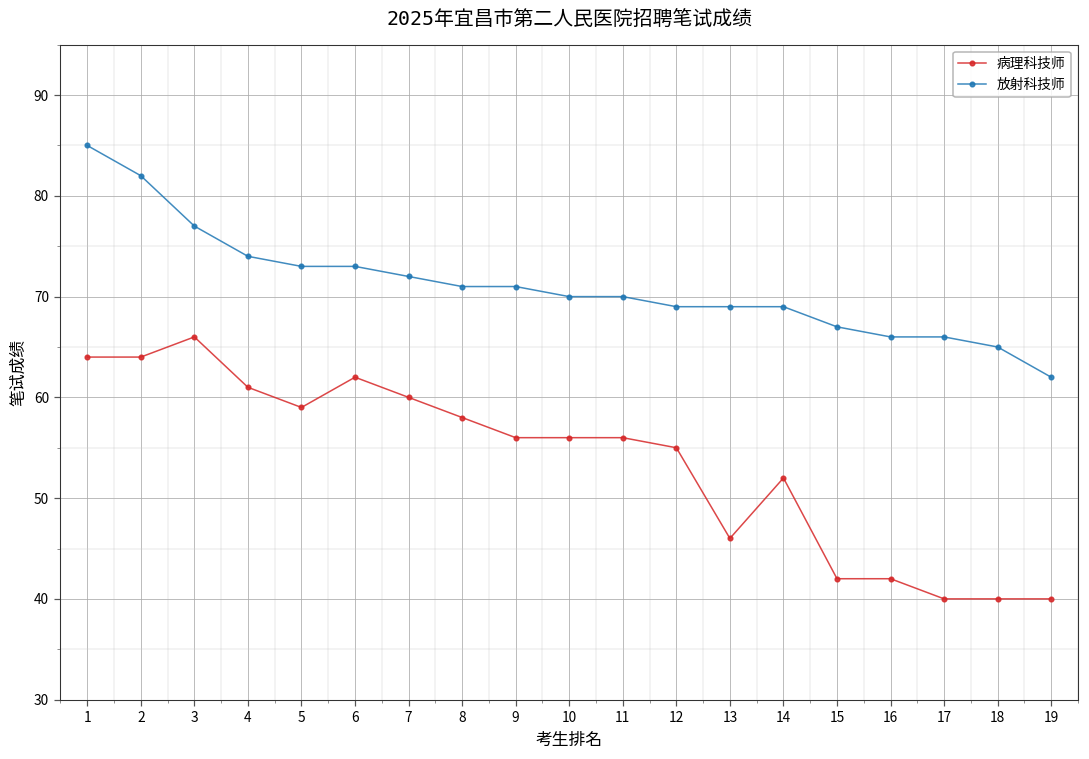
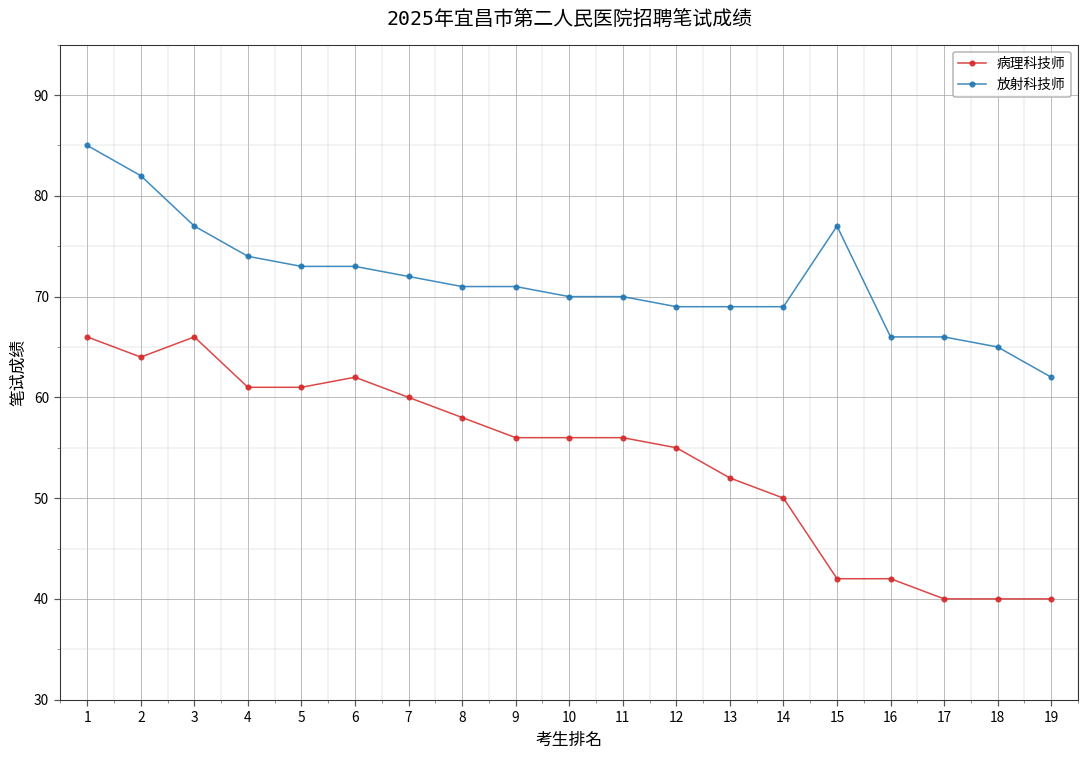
病理科技师, 1: 64 -> 66
病理科技师, 5: 59 -> 61
病理科技师, 13: 46 -> 52
病理科技师, 14: 52 -> 50
放射科技师, 15: 67 -> 77
